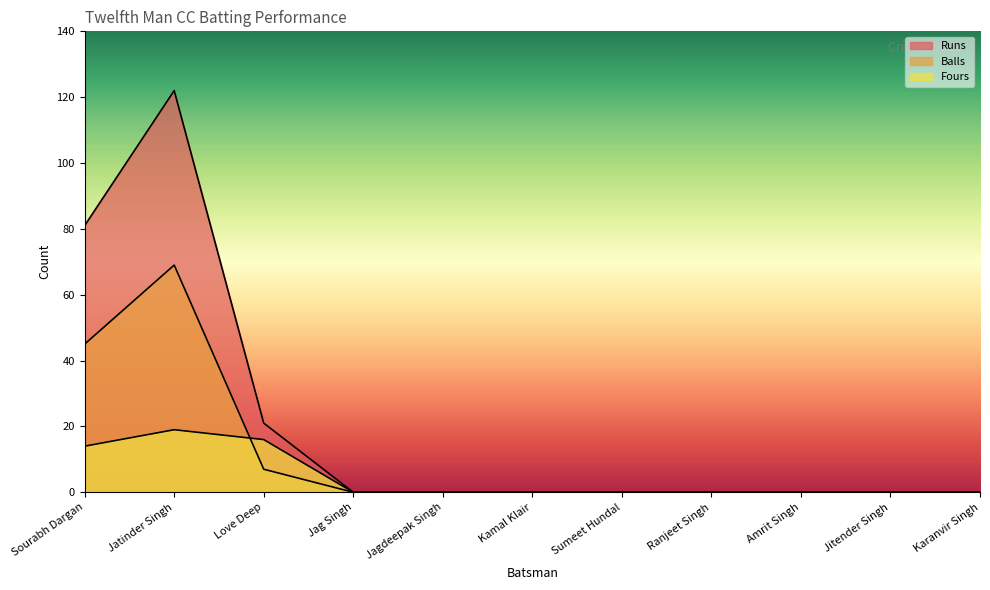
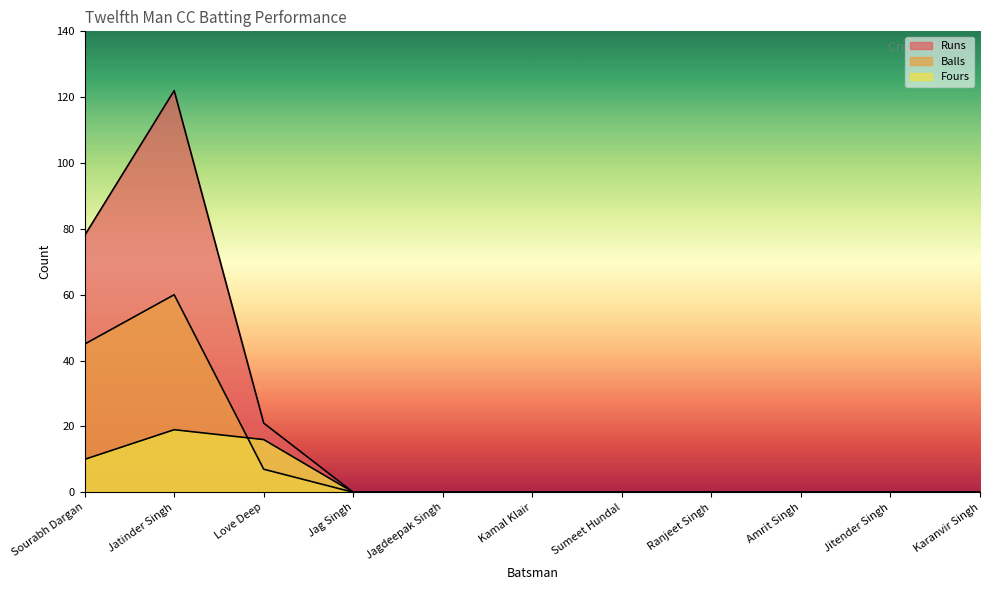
Runs, Sourabh Dargan: 81 -> 78
Fours, Sourabh Dargan: 14 -> 10
Balls, Jatinder Singh: 69 -> 60
